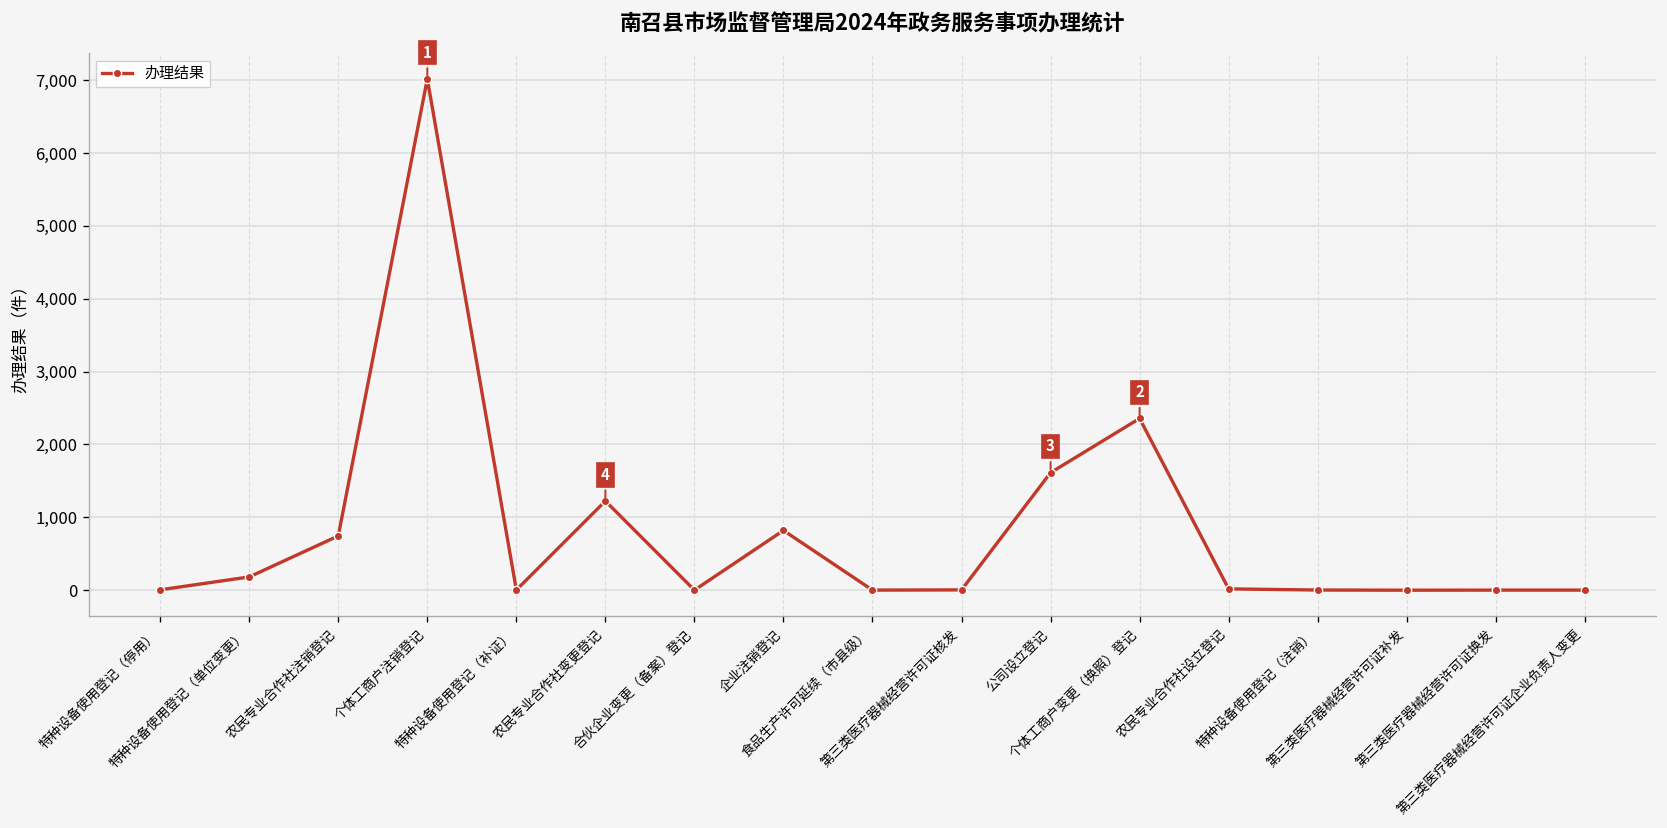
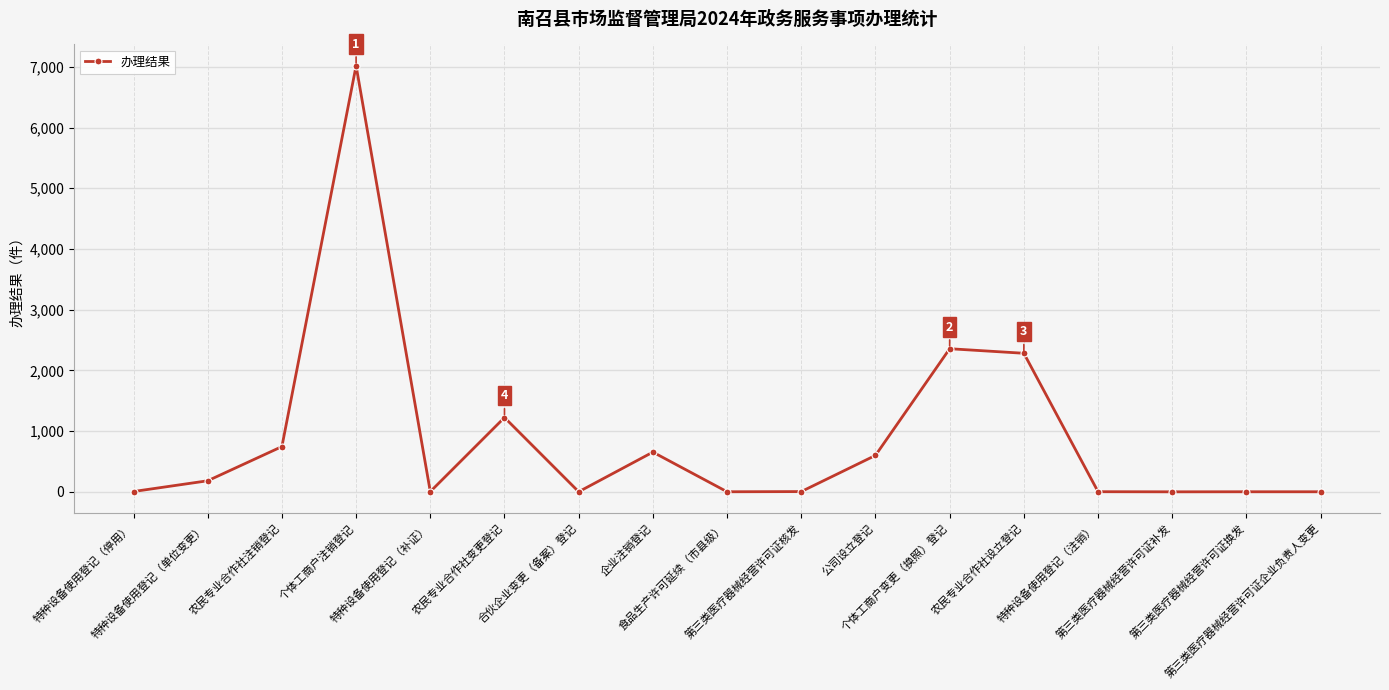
企业注销登记: 800 -> 700
公司设立登记: 1,600 -> 600
农民专业合作社设立登记: 0 -> 2,300
